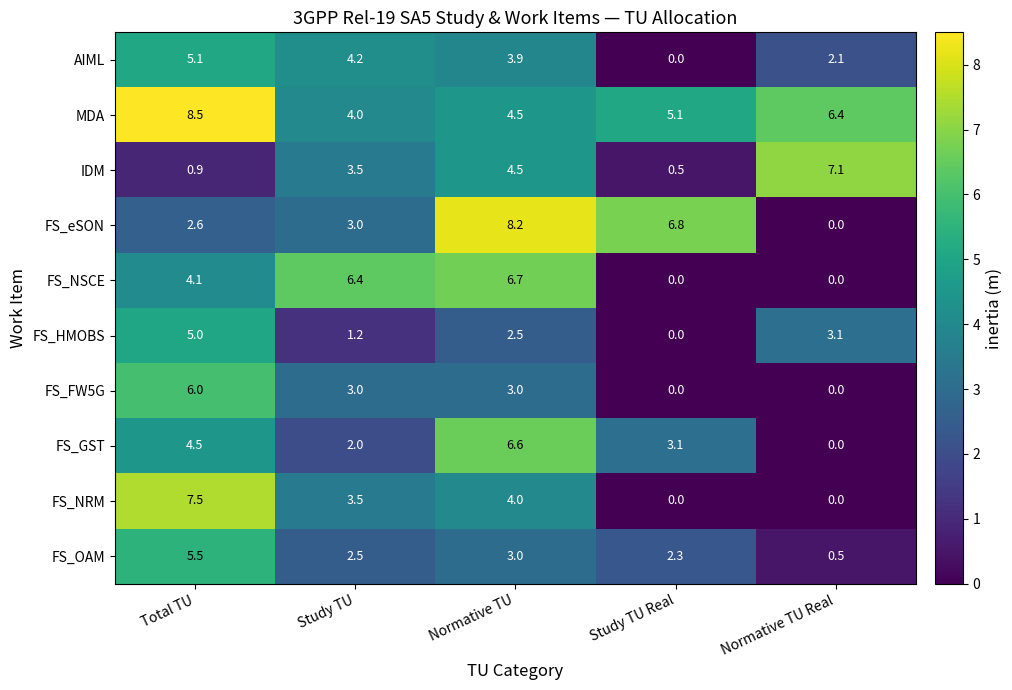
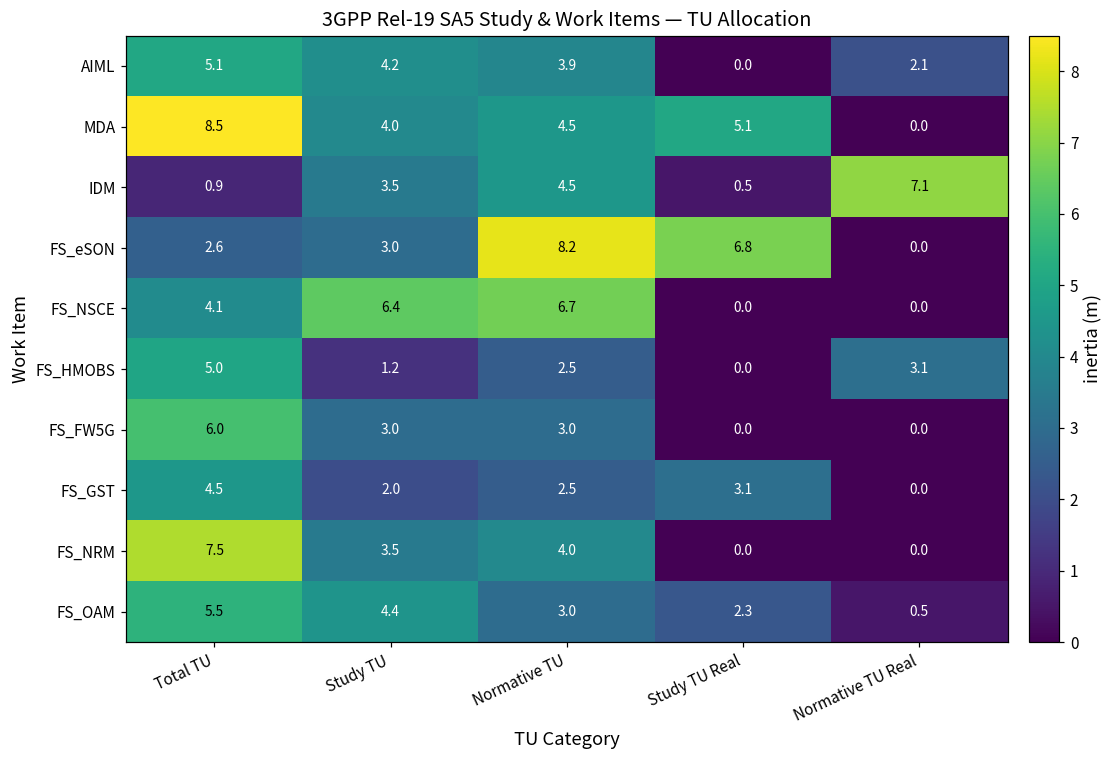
MDA, Normative TU Real: 6.4 -> 0.0
FS_GST, Normative TU: 6.6 -> 2.5
FS_OAM, Study TU: 2.5 -> 4.4
